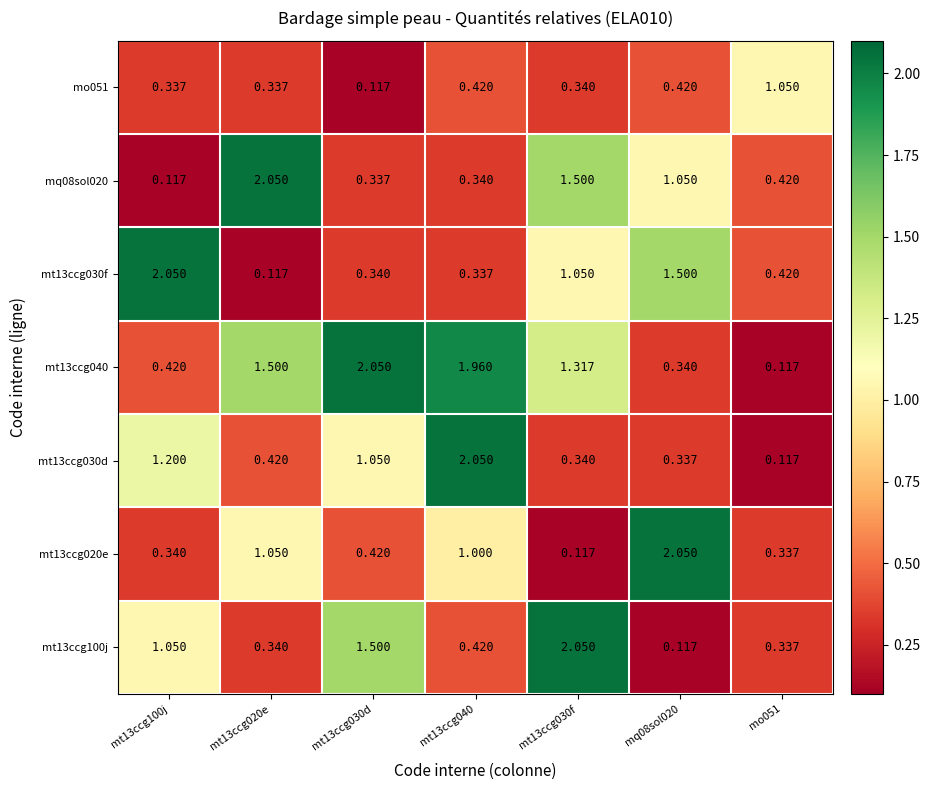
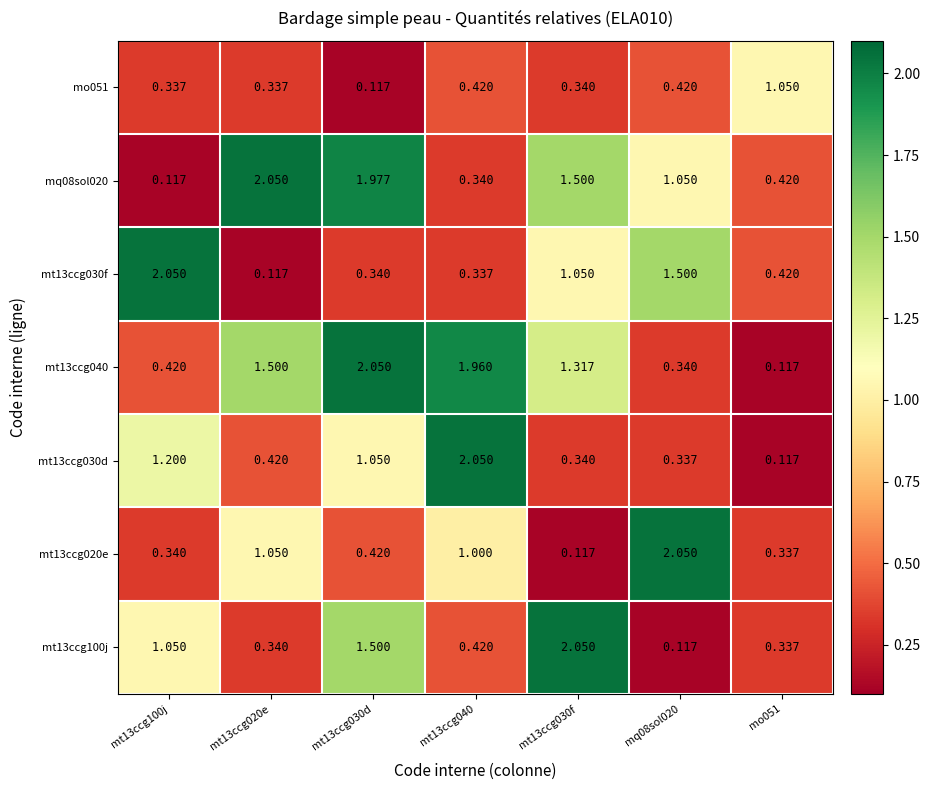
mq08sol020, mt13ccg030d: 0.337 -> 1.977
